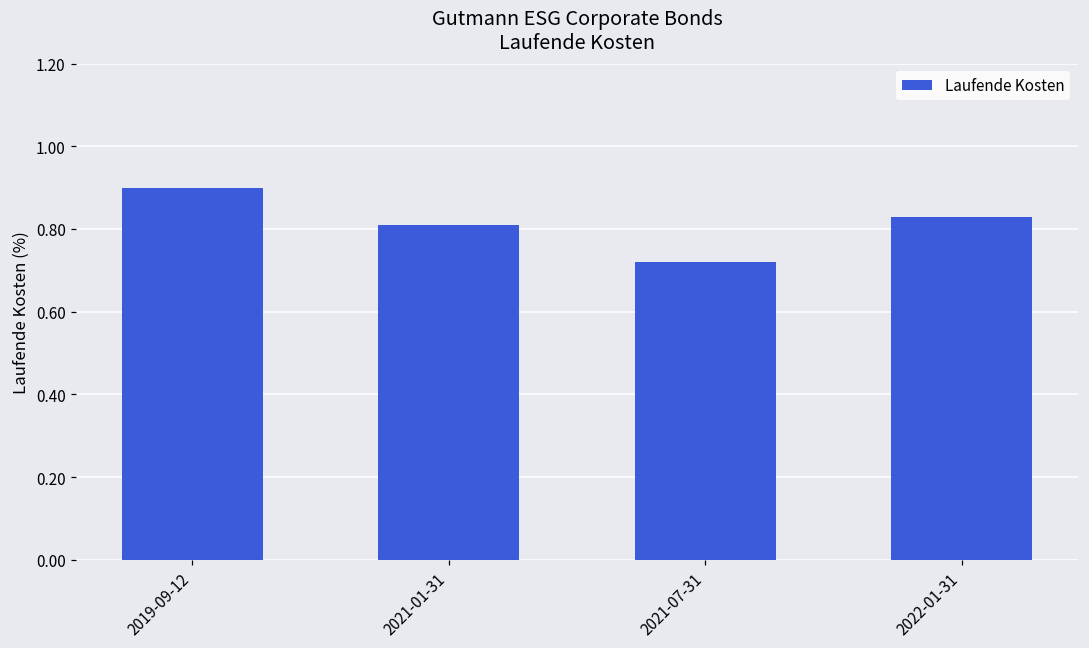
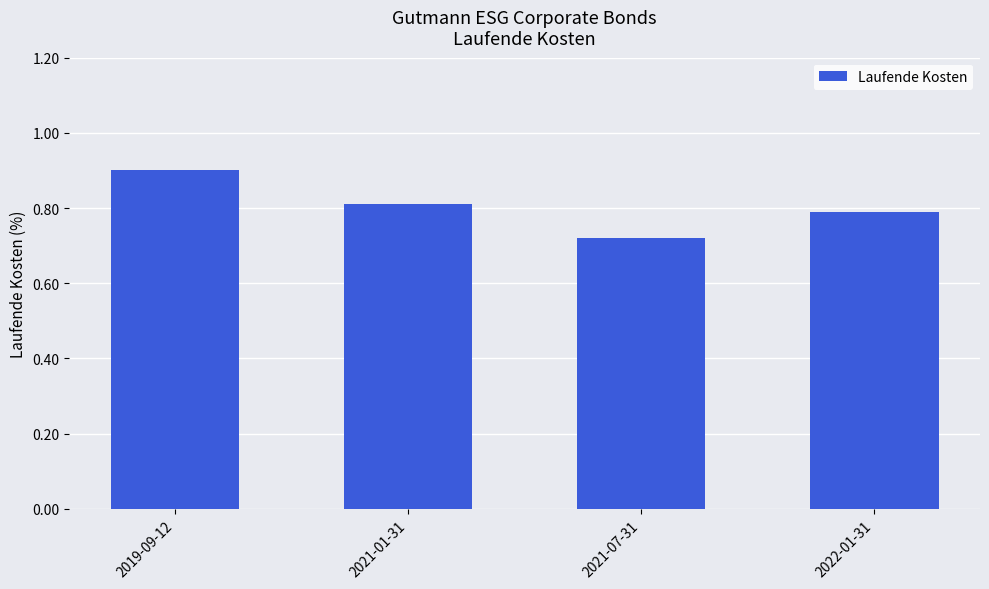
2022-01-31: 0.83 -> 0.79
